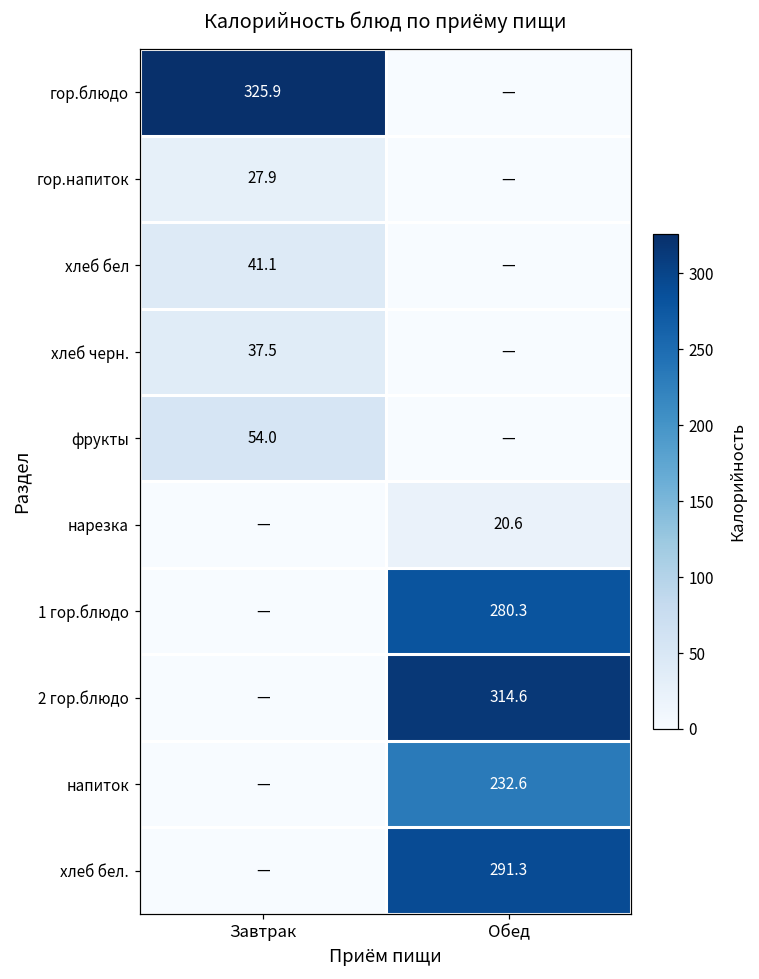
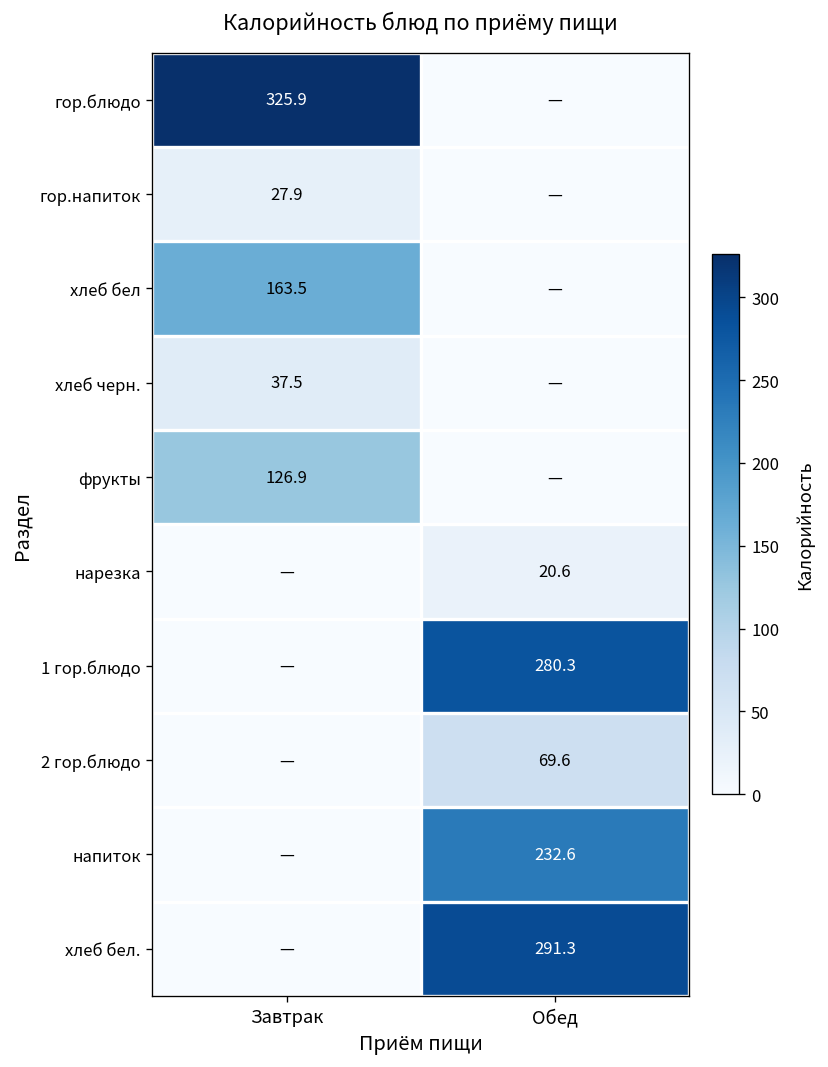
хлеб бел, Завтрак: 41.1 -> 163.5
фрукты, Завтрак: 54.0 -> 126.9
2 гор.блюдо, Обед: 314.6 -> 69.6
